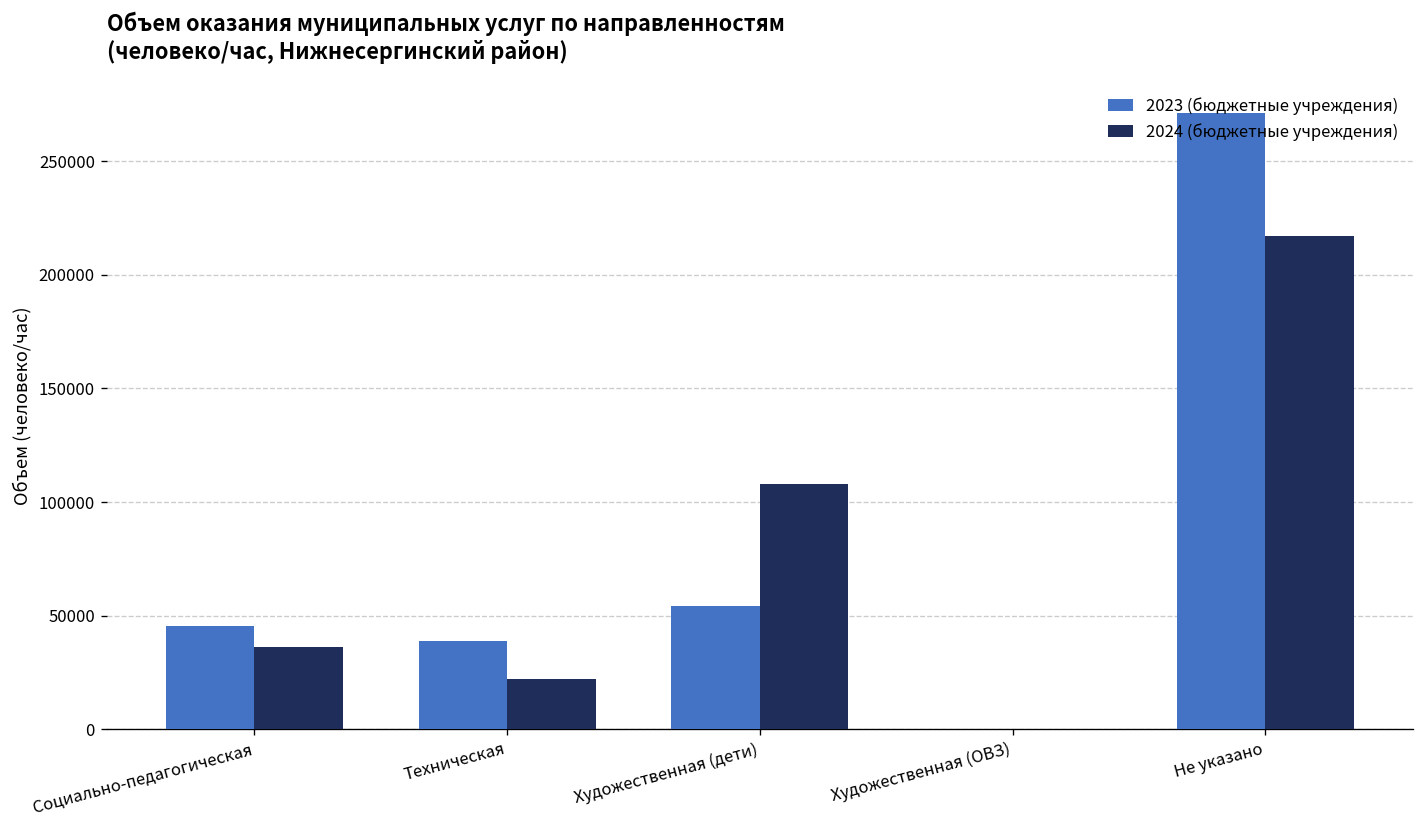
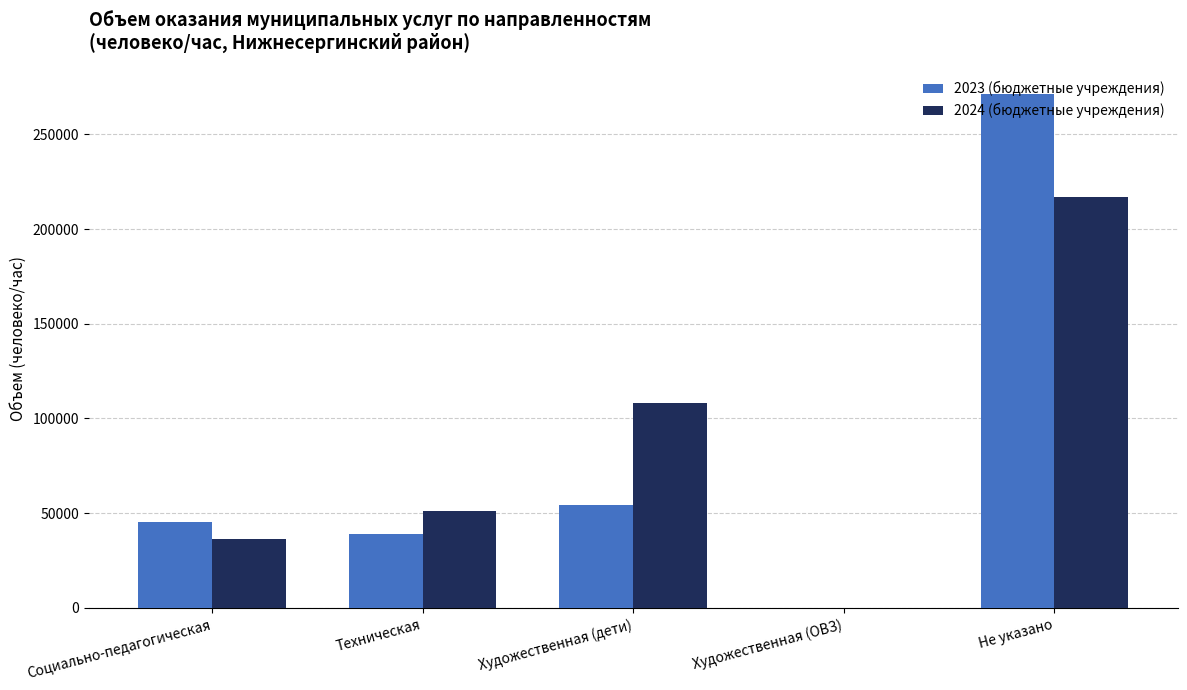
2024 (бюджетные учреждения), Техническая: 22000 -> 51000
